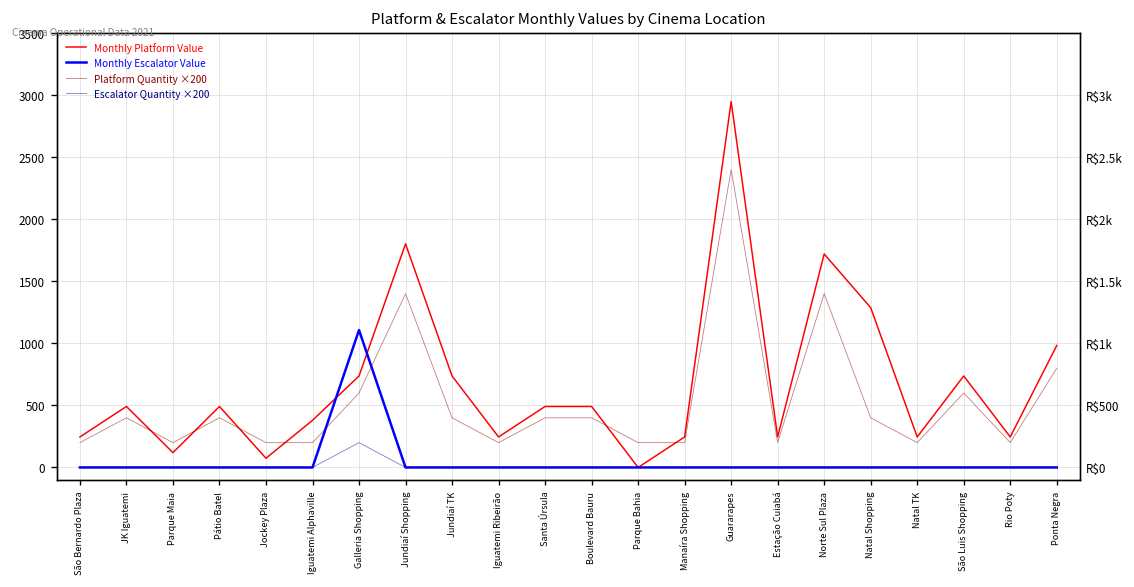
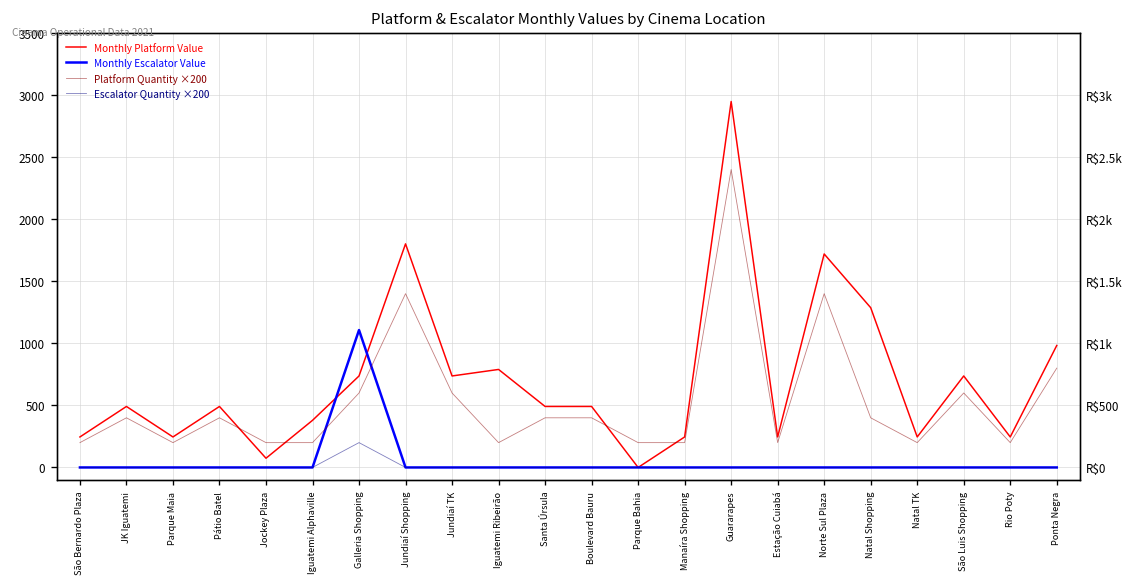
Monthly Platform Value, Parque Maia: 120 -> 250
Platform Quantity ×200, Jundiaí TK: 400 -> 600
Monthly Platform Value, Iguatemi Ribeirão: 250 -> 790
